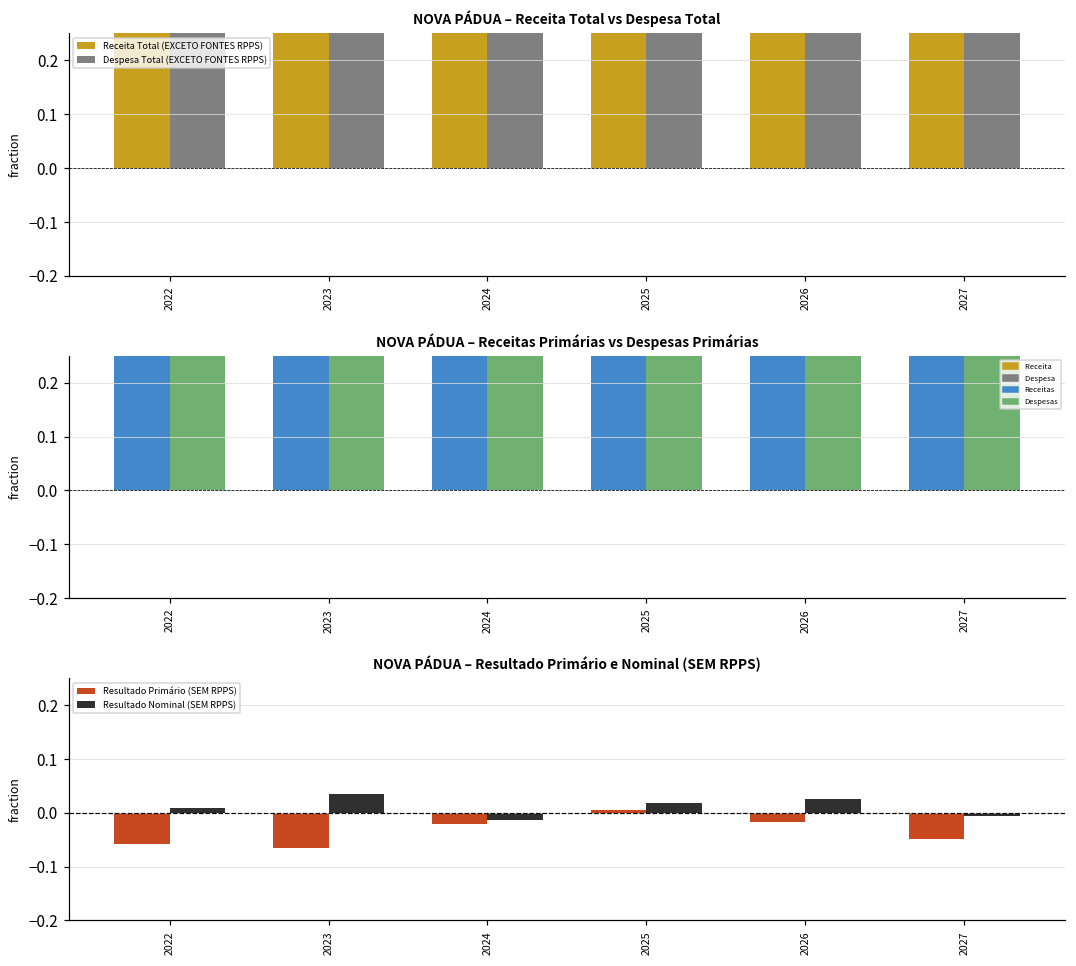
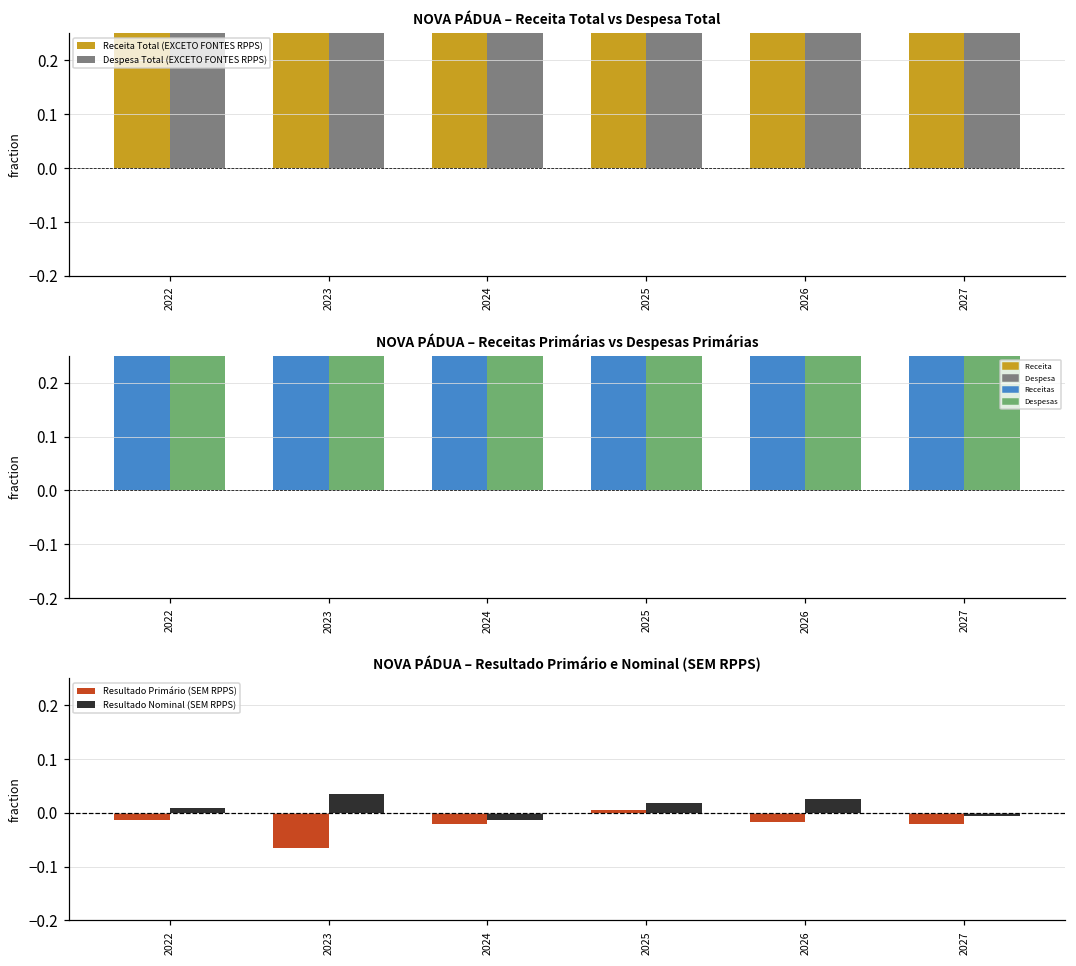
NOVA PÁDUA – Resultado Primário e Nominal (SEM RPPS), Resultado Primário (SEM RPPS), 2022: -0.06 -> -0.01
NOVA PÁDUA – Resultado Primário e Nominal (SEM RPPS), Resultado Primário (SEM RPPS), 2027: -0.05 -> -0.02
